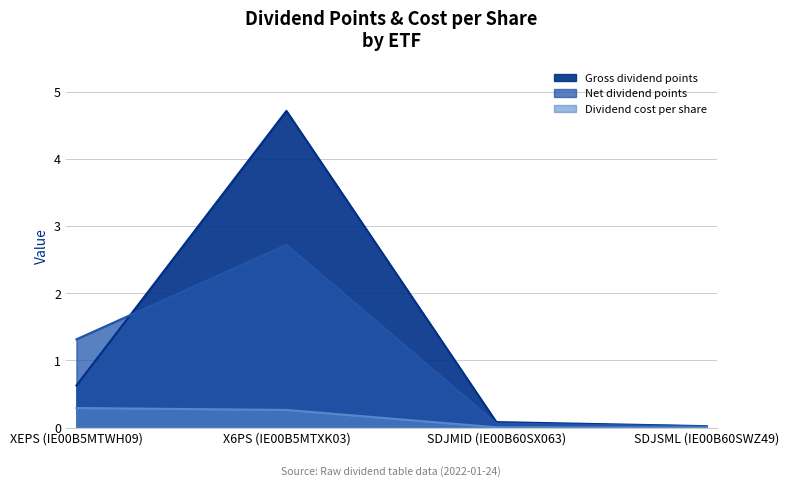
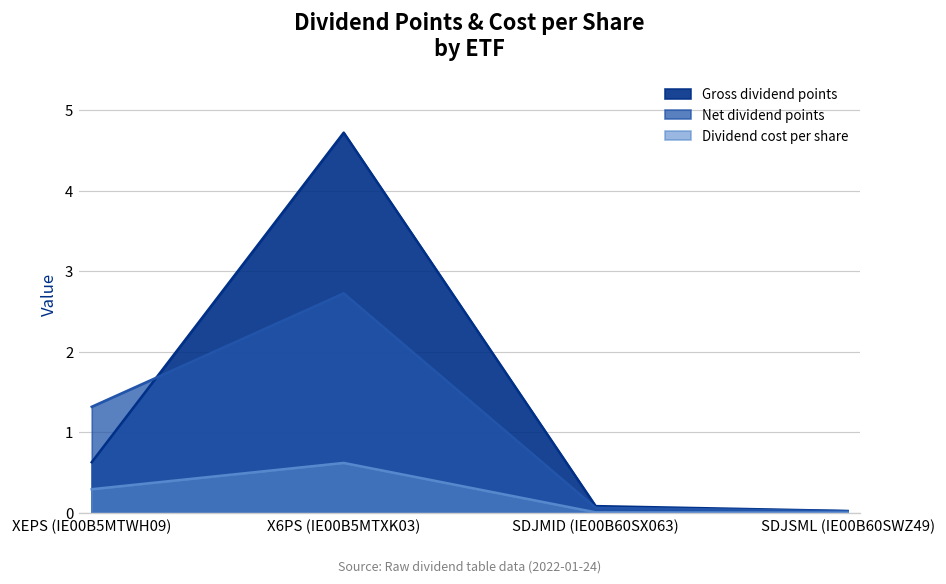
Dividend cost per share, X6PS (IE00B5MTXK03): 0.3 -> 0.6
